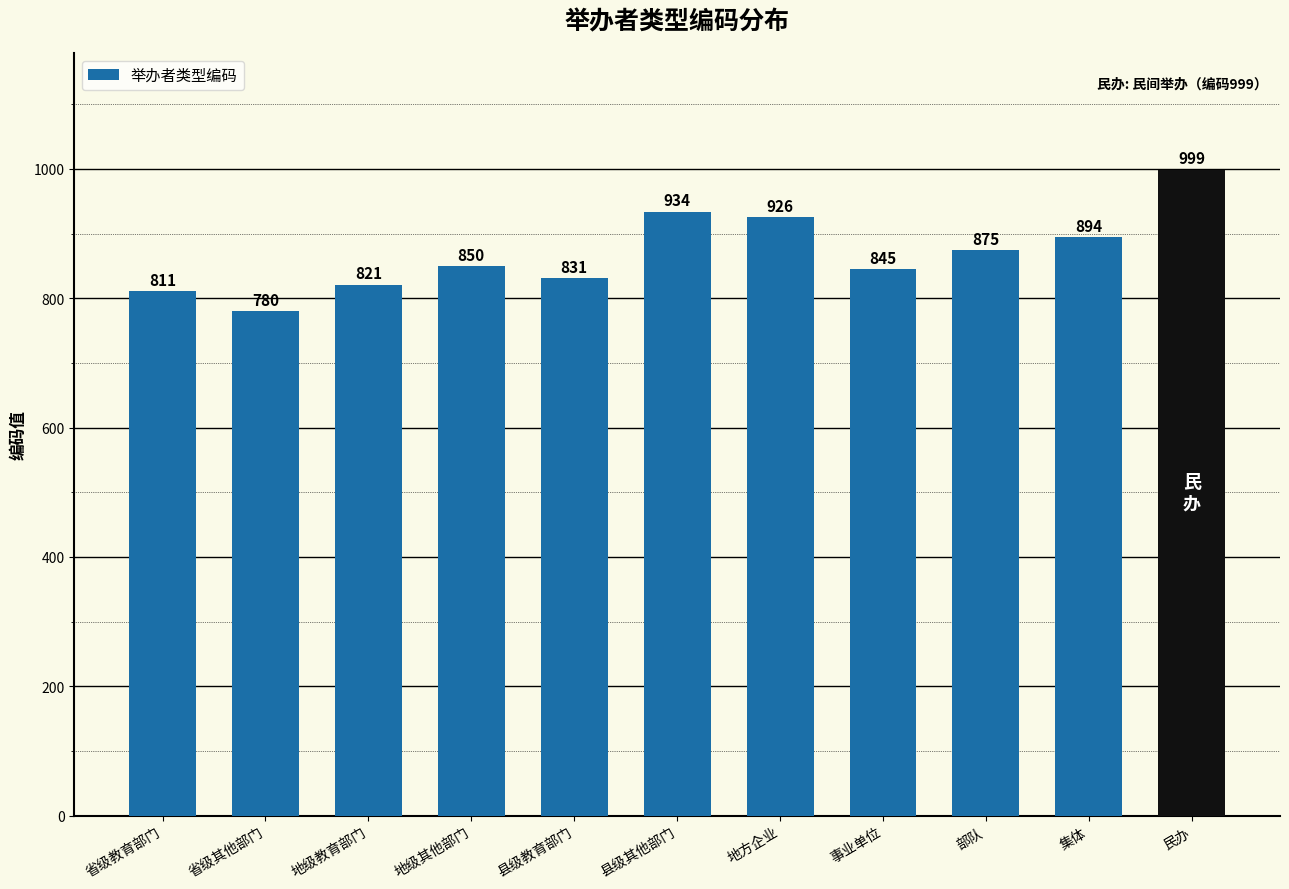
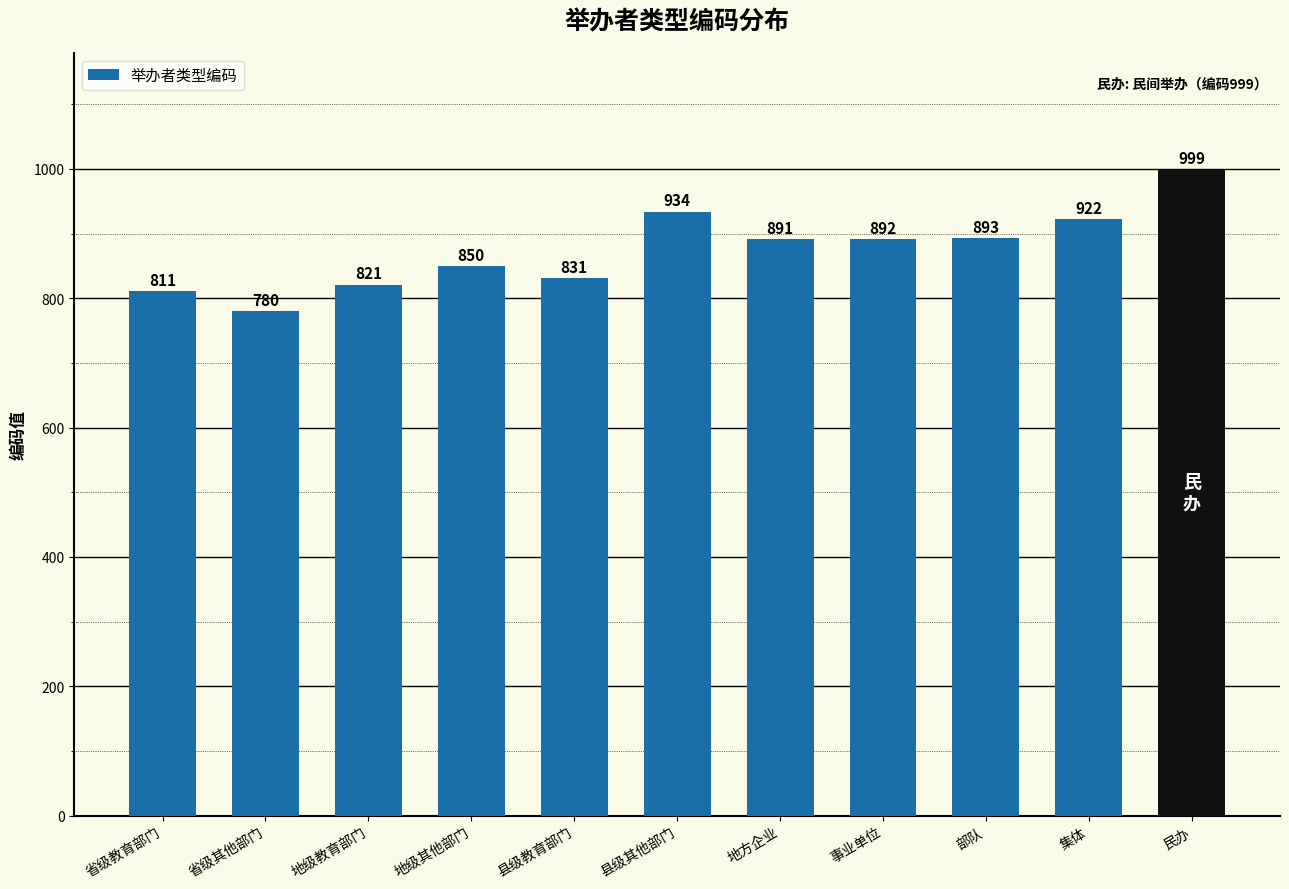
地方企业: 926 -> 891
事业单位: 845 -> 892
部队: 875 -> 893
集体: 894 -> 922
